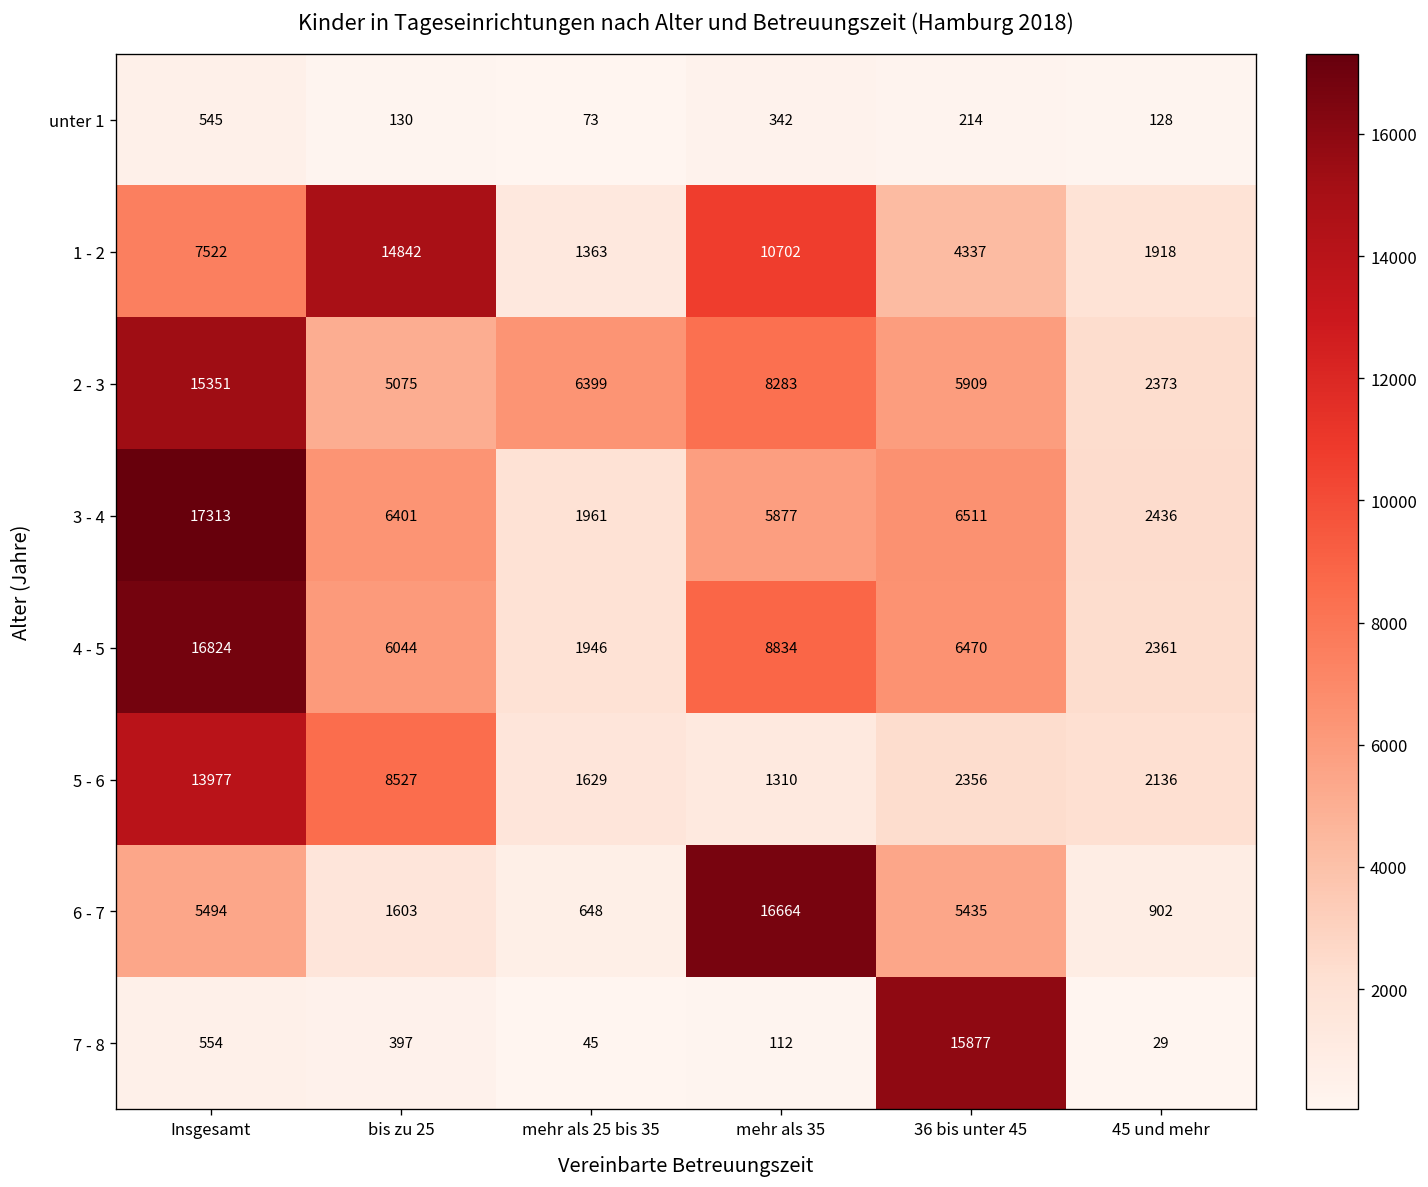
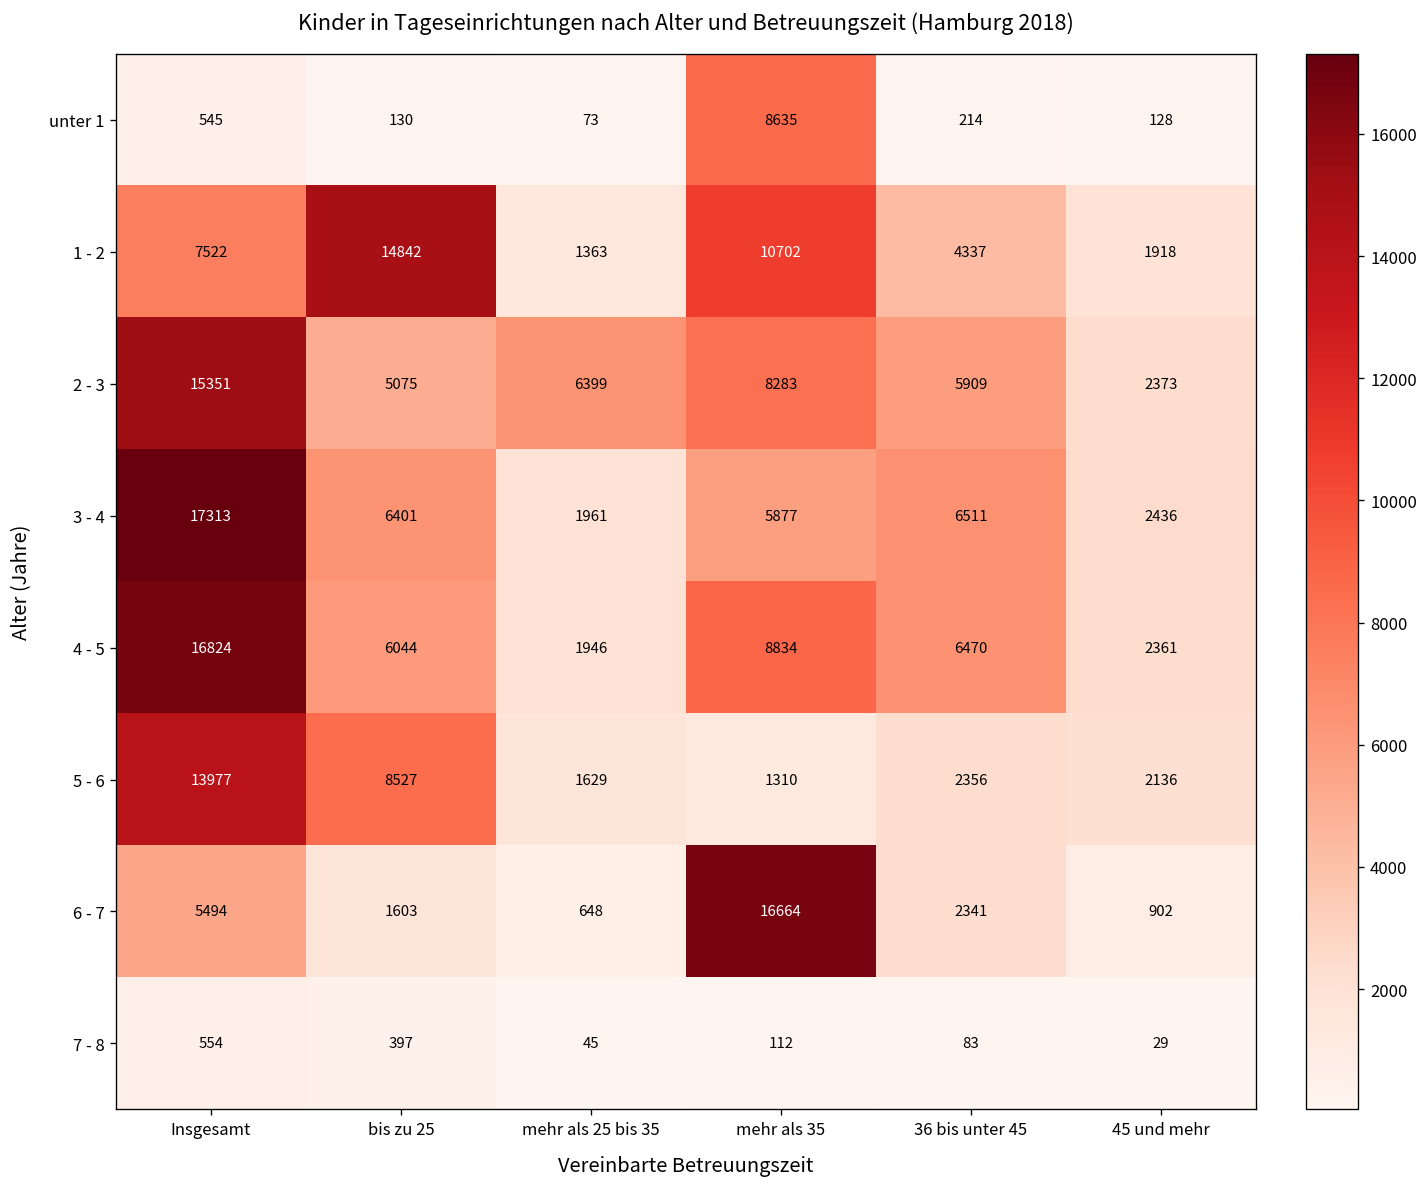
unter 1, mehr als 35: 342 -> 8635
6 - 7, 36 bis unter 45: 5435 -> 2341
7 - 8, 36 bis unter 45: 15877 -> 83
